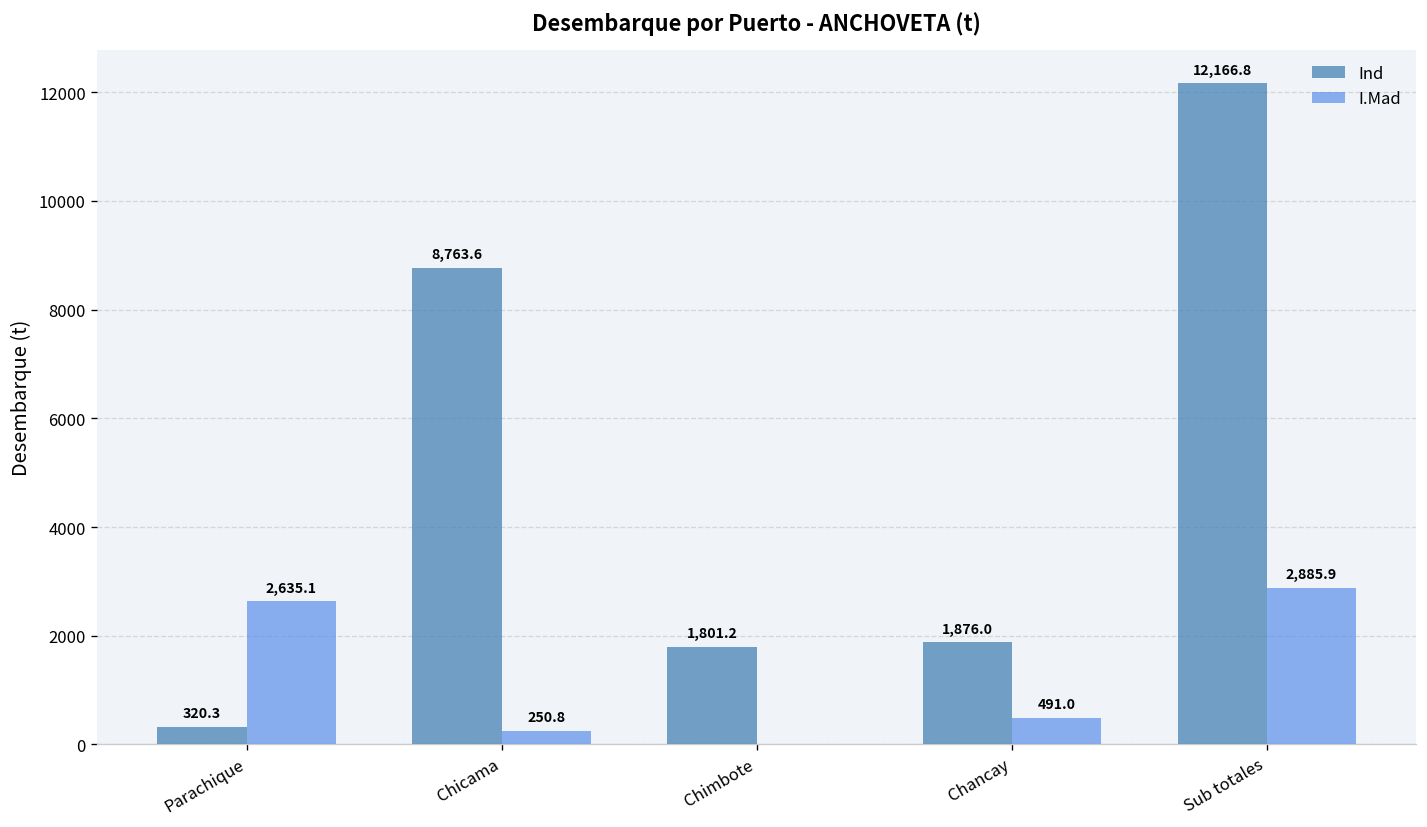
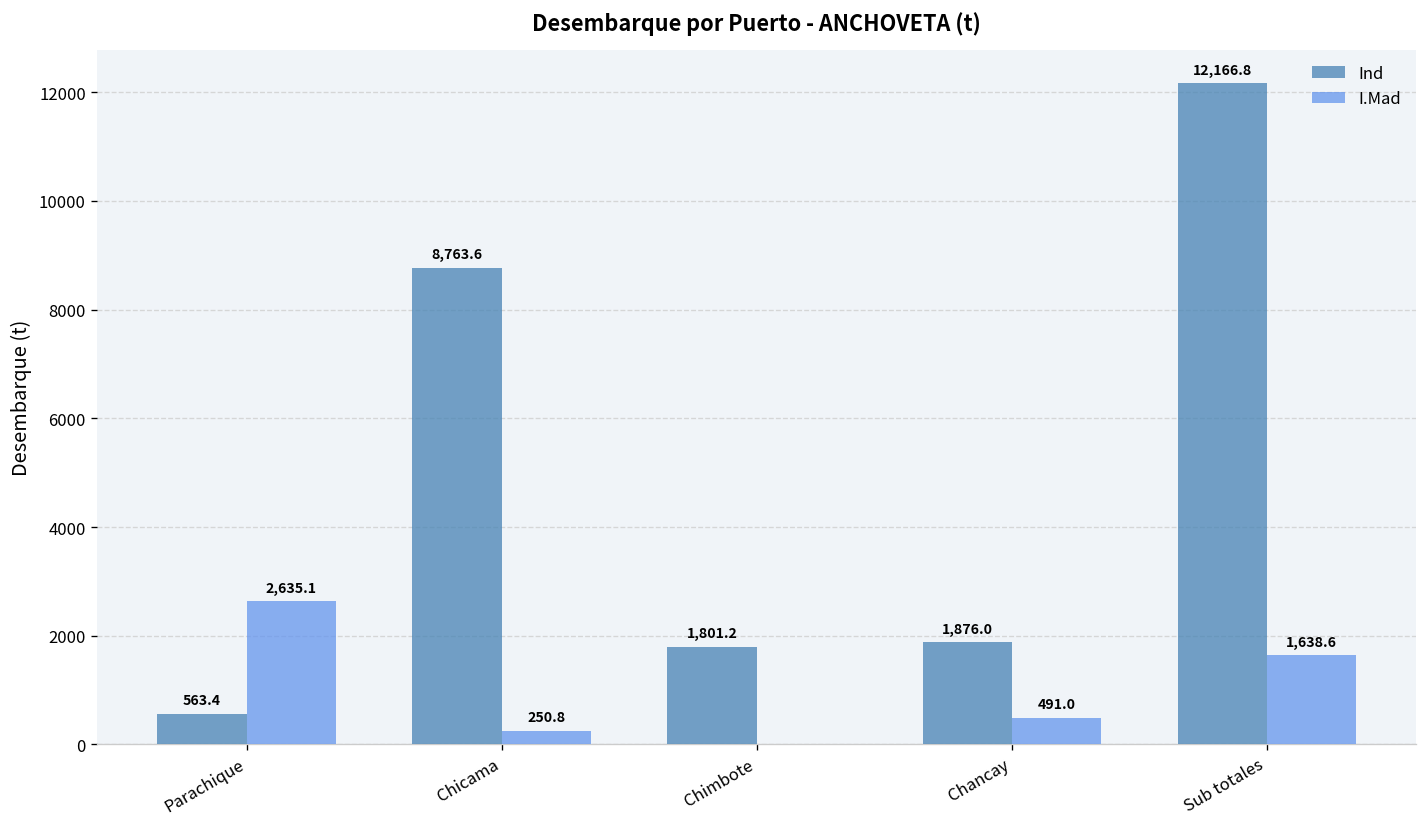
Ind, Parachique: 320.3 -> 563.4
I.Mad, Sub totales: 2,885.9 -> 1,638.6
